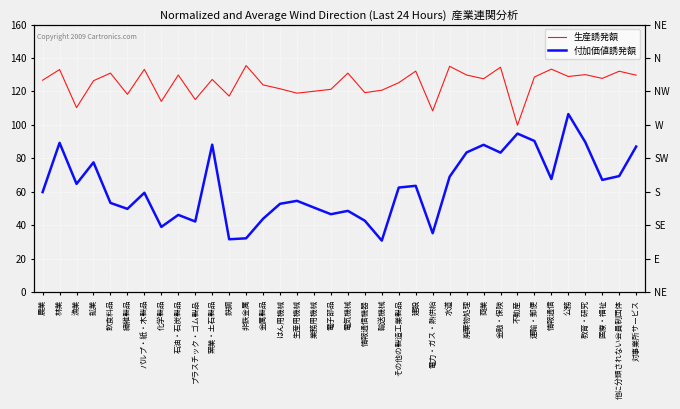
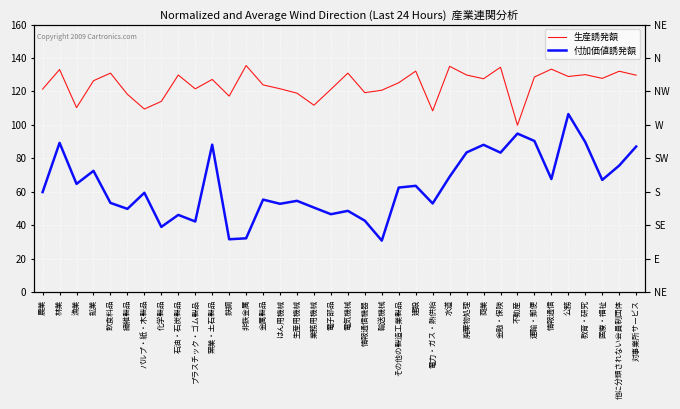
生産誘発額, 農業: 127 -> 121
付加価値誘発額, 鉱業: 78 -> 73
生産誘発額, パルプ・紙・木製品: 133 -> 110
生産誘発額, プラスチック・ゴム製品: 115 -> 122
付加価値誘発額, 金属製品: 44 -> 55
生産誘発額, 業務用機械: 120 -> 112
付加価値誘発額, 電力・ガス・熱供給: 35 -> 53
付加価値誘発額, 他に分類されない会員制団体: 69 -> 76
